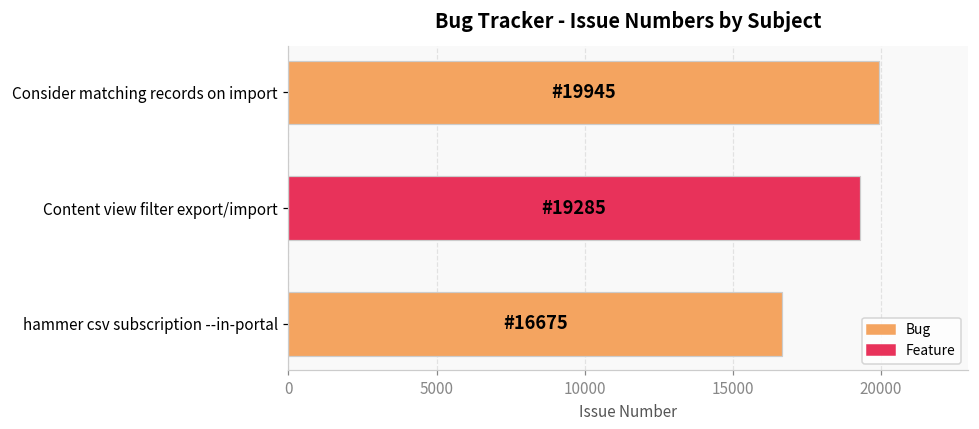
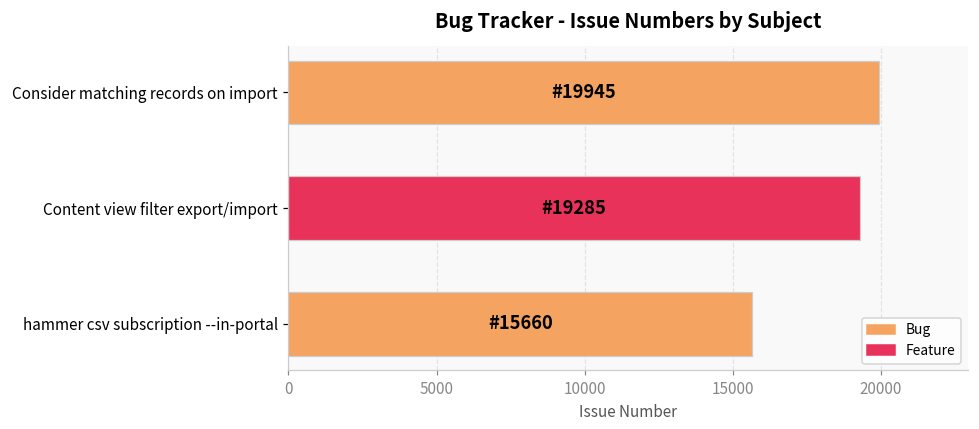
hammer csv subscription --in-portal: 16675 -> 15660
